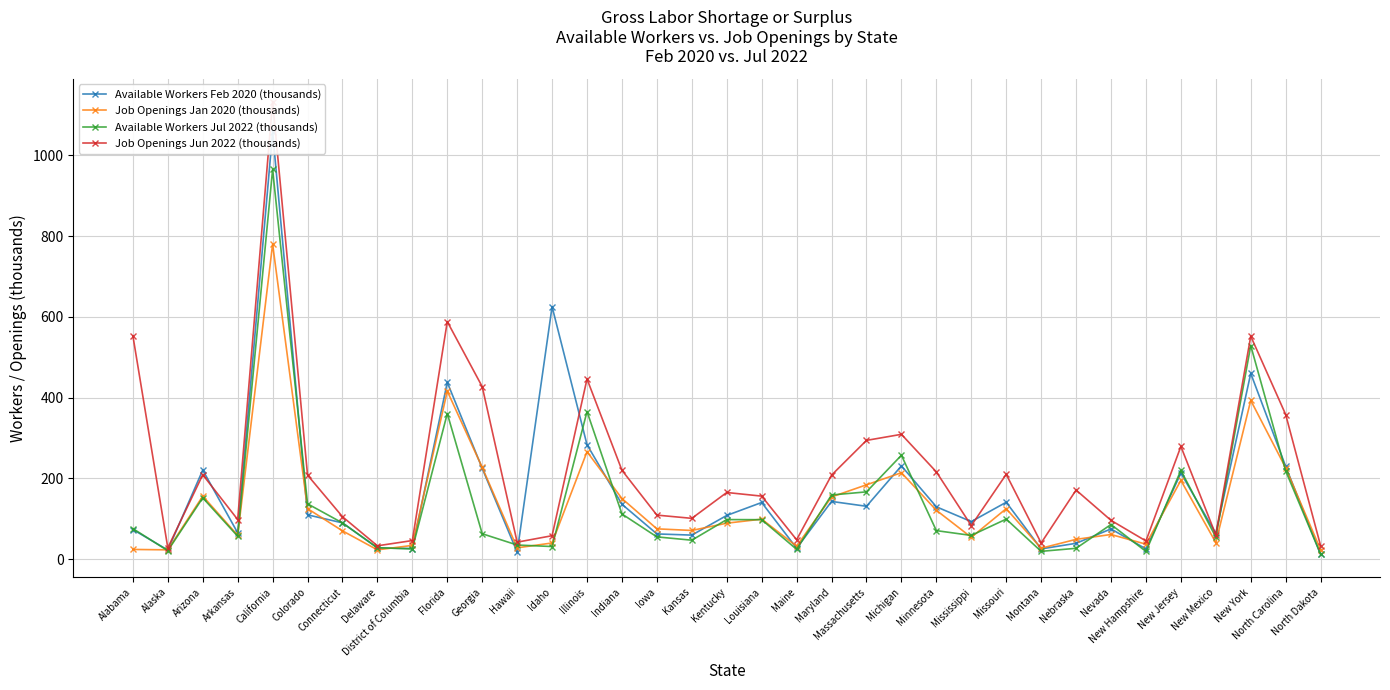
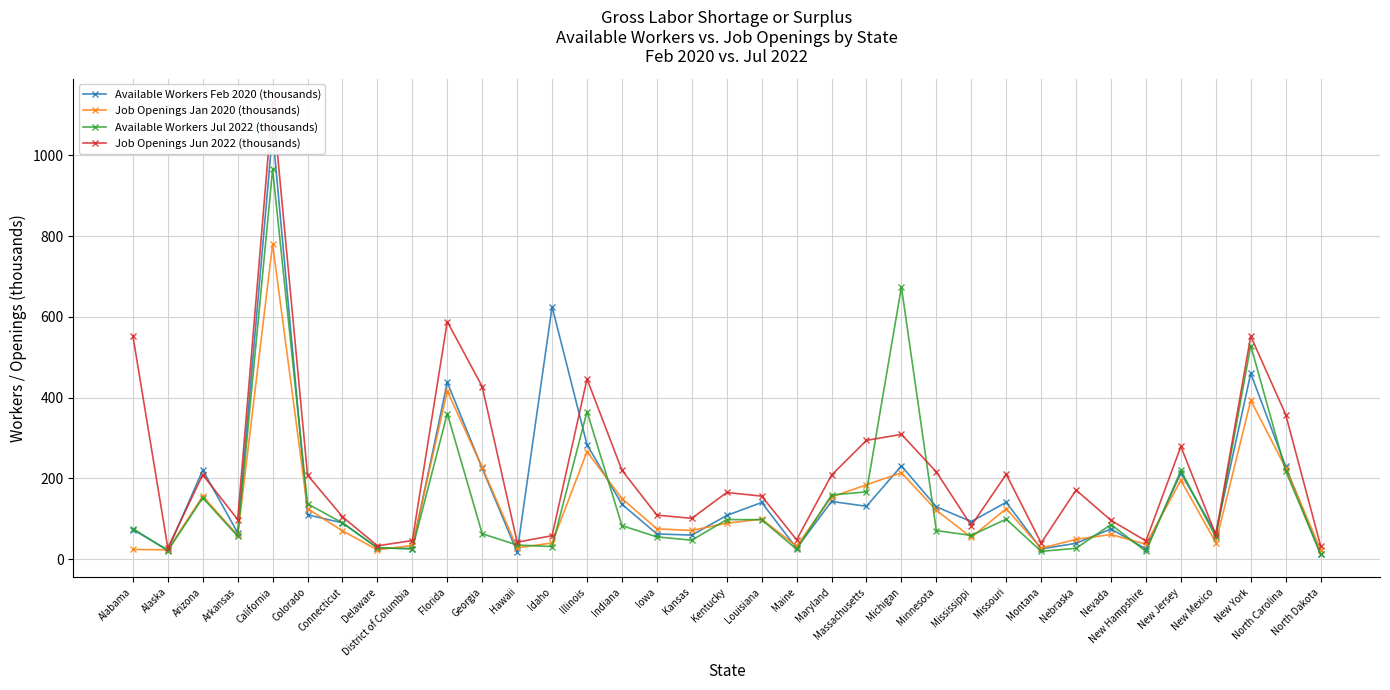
Available Workers Jul 2022 (thousands), Indiana: 110 -> 80
Available Workers Jul 2022 (thousands), Michigan: 260 -> 670
